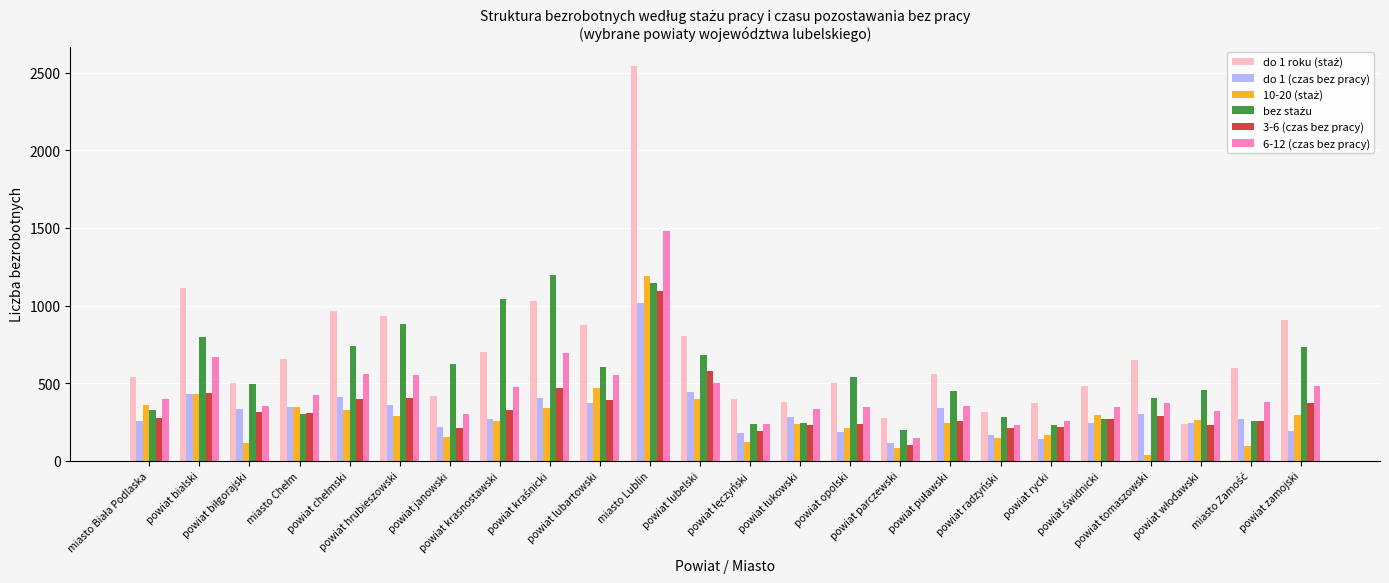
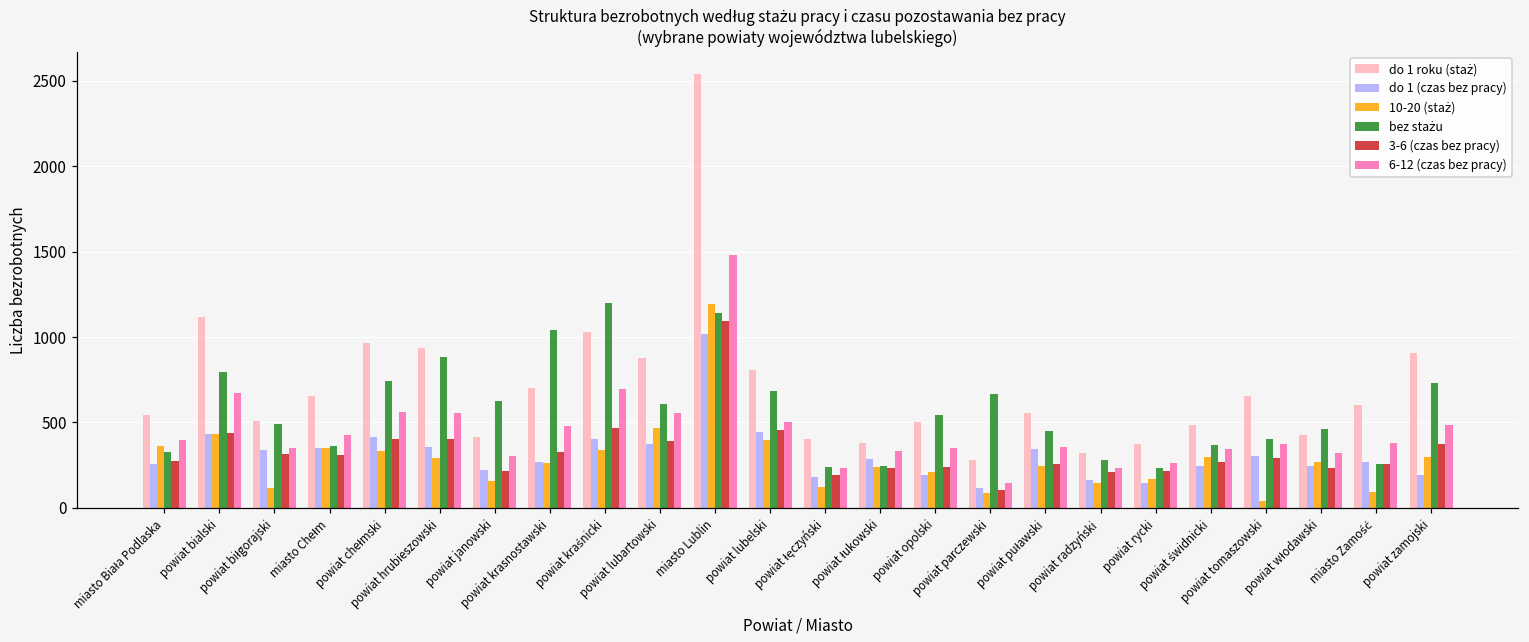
bez stażu, miasto Chełm: 310 -> 360
3-6 (czas bez pracy), powiat lubelski: 580 -> 450
bez stażu, powiat parczewski: 200 -> 660
bez stażu, powiat świdnicki: 270 -> 370
do 1 roku (staż), powiat włodawski: 240 -> 420
